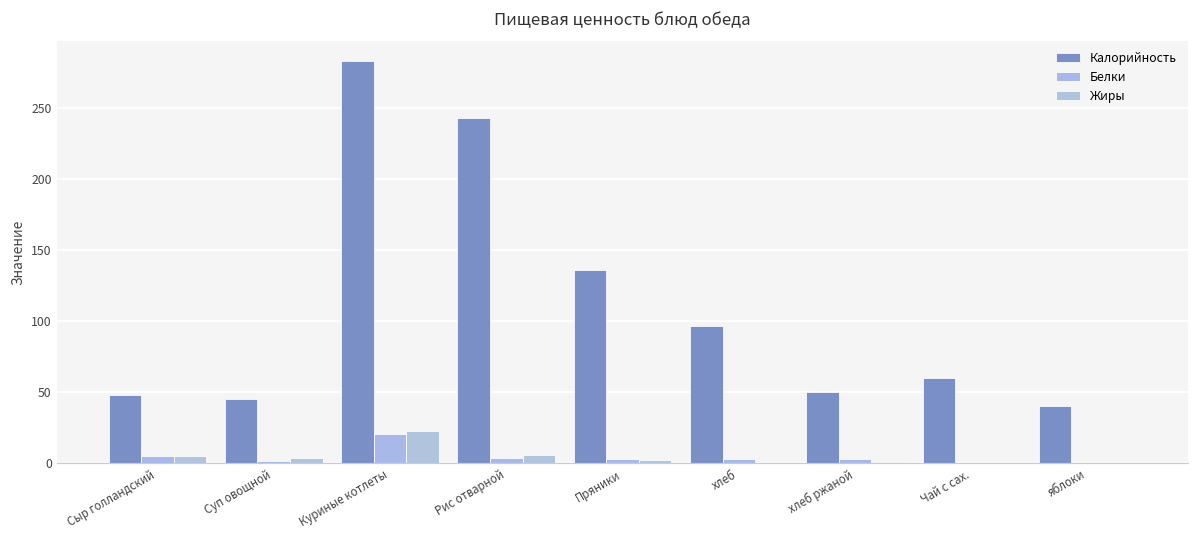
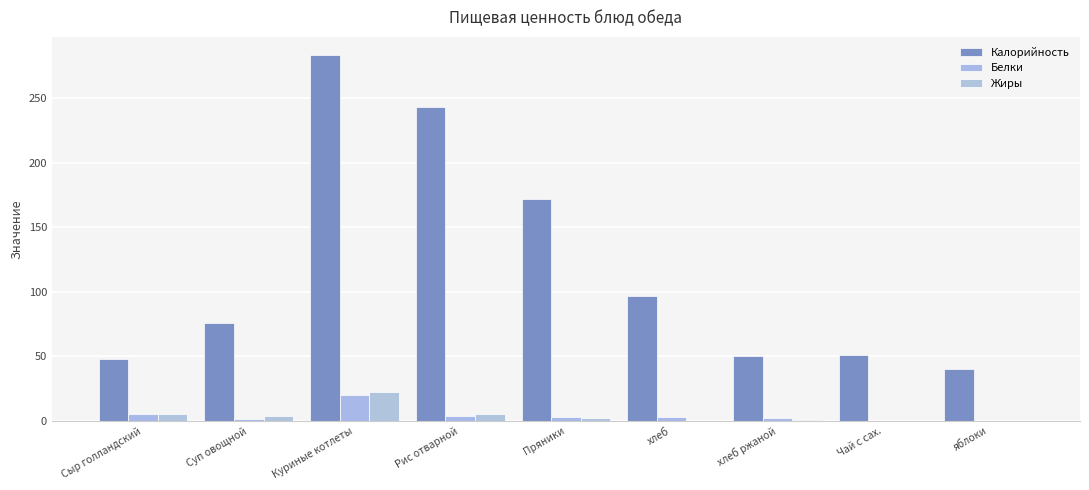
Калорийность, Суп овощной: 45 -> 76
Калорийность, Пряники: 136 -> 172
Калорийность, Чай с сах.: 60 -> 51
